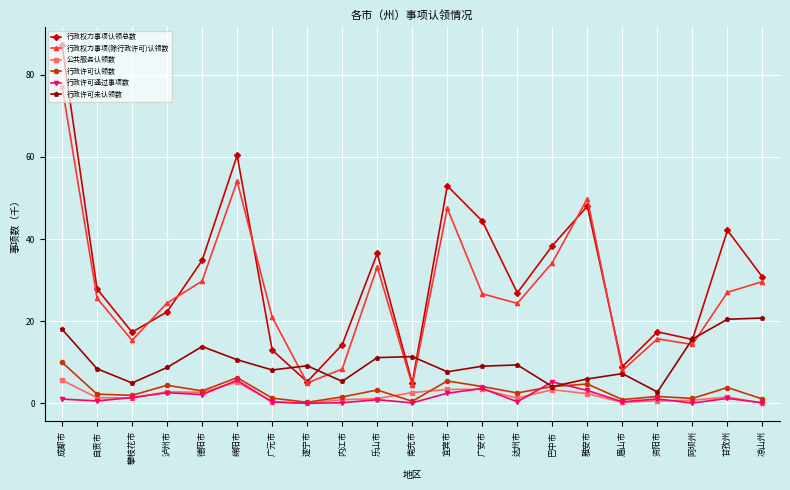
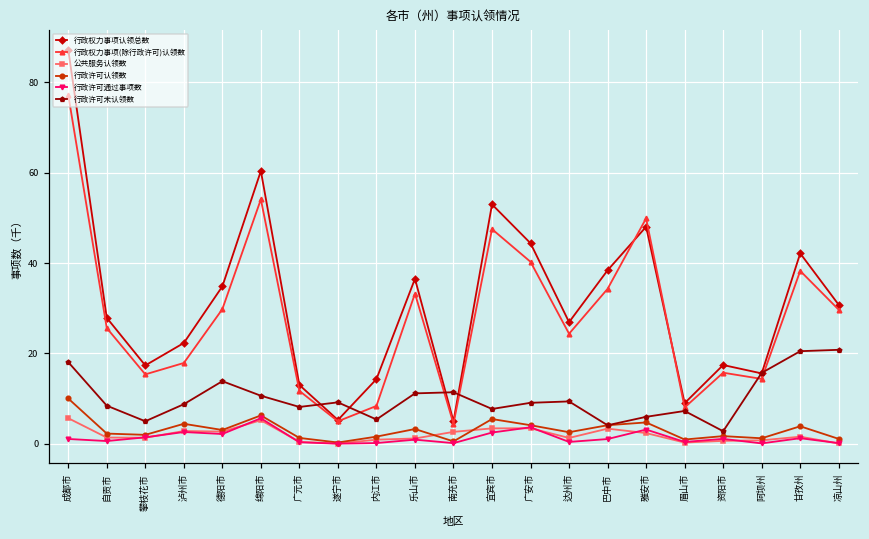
行政权力事项(除行政许可)认领数, 泸州市: 24 -> 18
行政权力事项(除行政许可)认领数, 广元市: 21 -> 12
行政权力事项(除行政许可)认领数, 广安市: 27 -> 40
行政许可通过事项数, 巴中市: 5 -> 1
行政权力事项(除行政许可)认领数, 甘孜州: 27 -> 38
